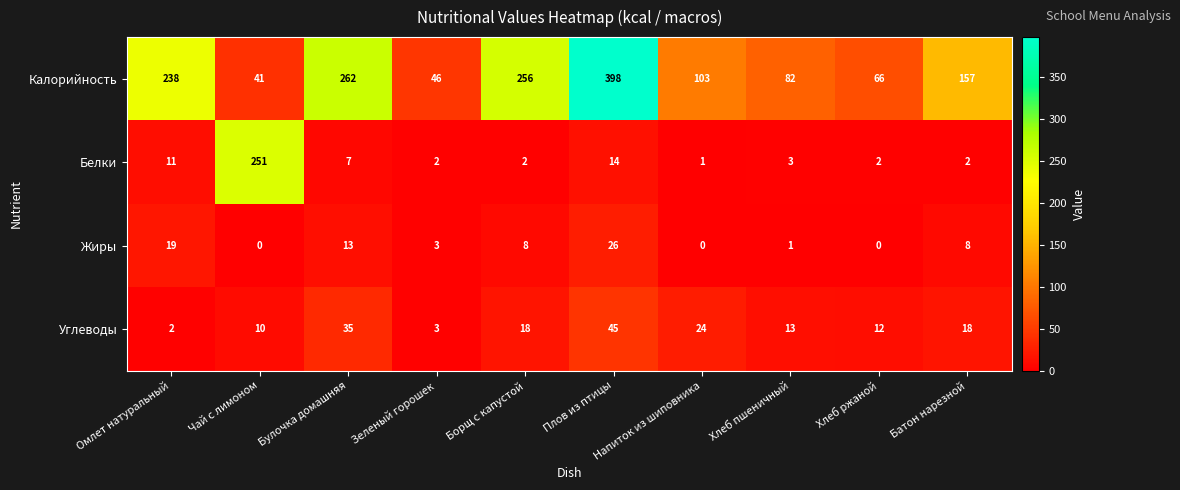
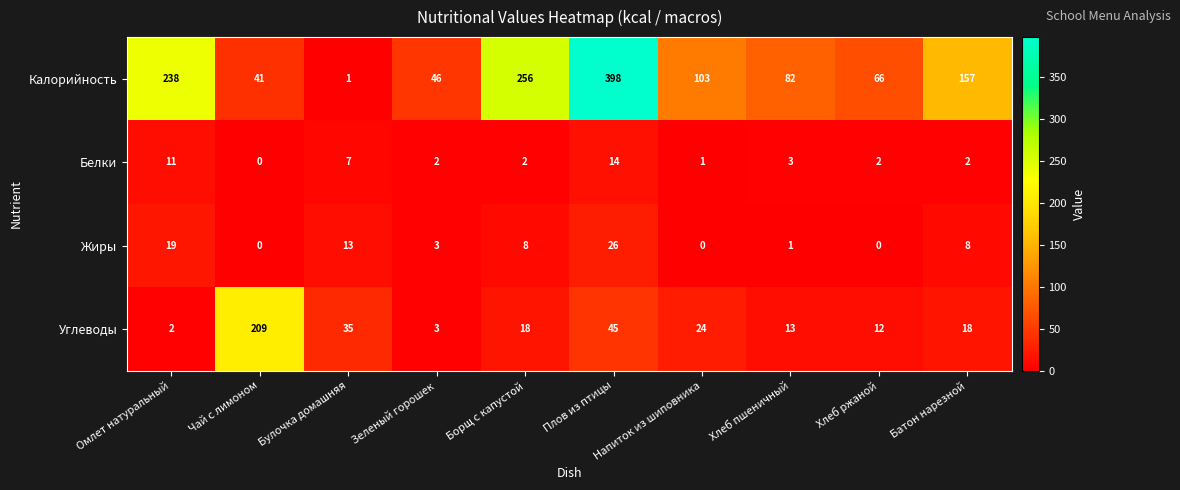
Калорийность, Булочка домашняя: 262 -> 1
Белки, Чай с лимоном: 251 -> 0
Углеводы, Чай с лимоном: 10 -> 209
